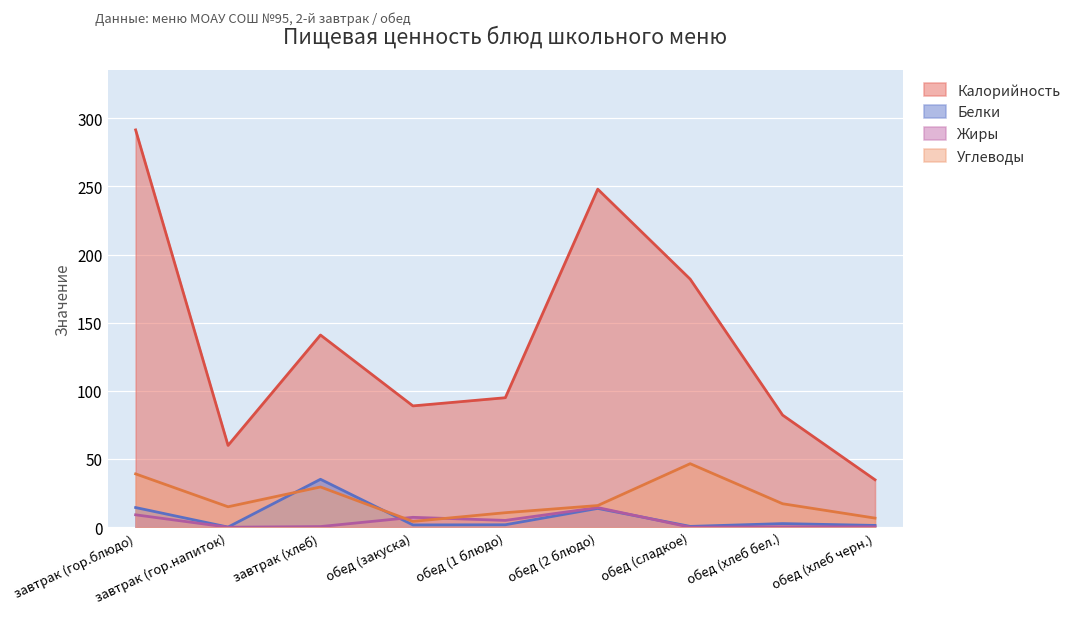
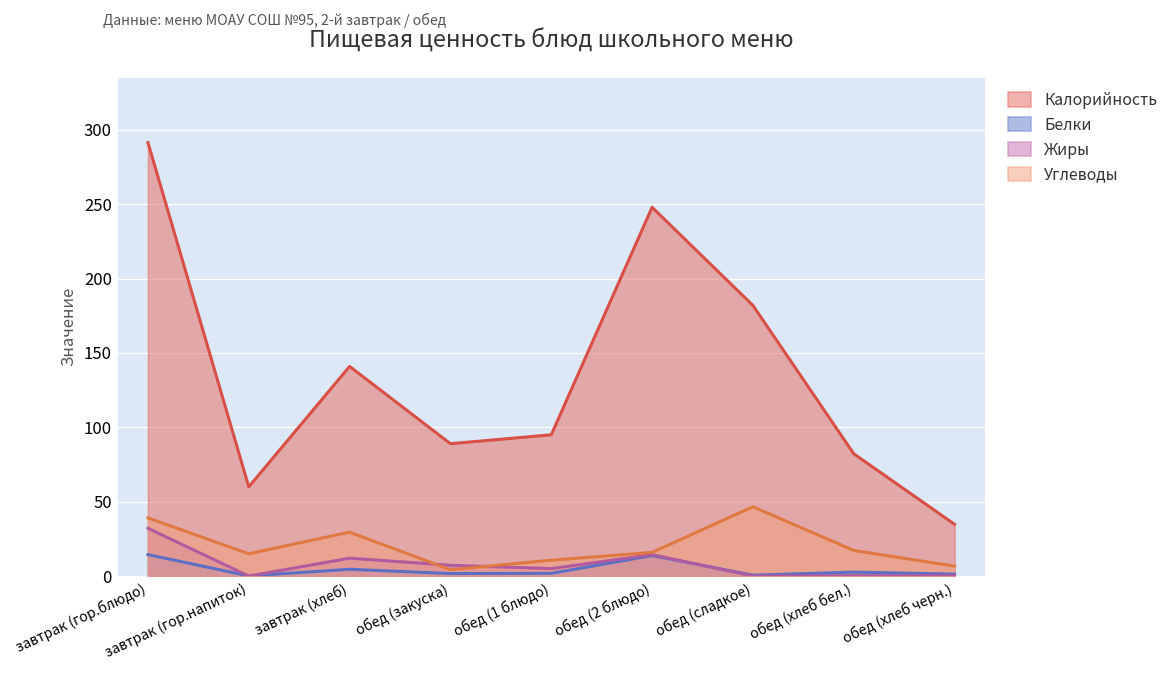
Жиры, завтрак (гор.блюдо): 9 -> 32
Белки, завтрак (хлеб): 35 -> 5
Жиры, завтрак (хлеб): 0 -> 12
